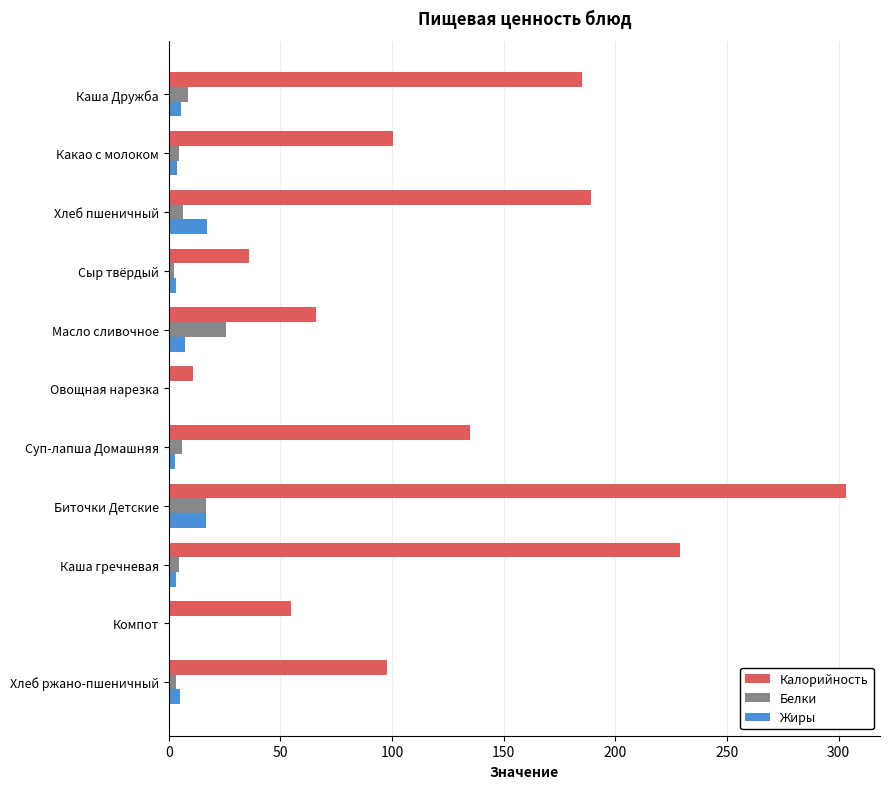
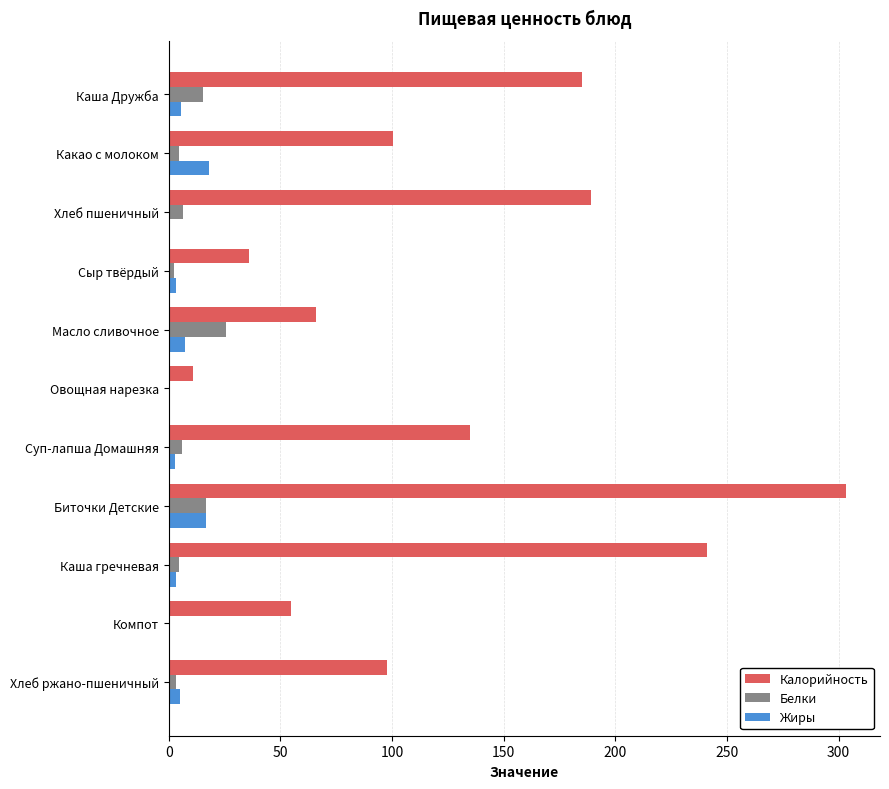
Белки, Каша Дружба: 9 -> 16
Жиры, Какао с молоком: 4 -> 18
Жиры, Хлеб пшеничный: 17 -> 1
Калорийность, Каша гречневая: 229 -> 241
